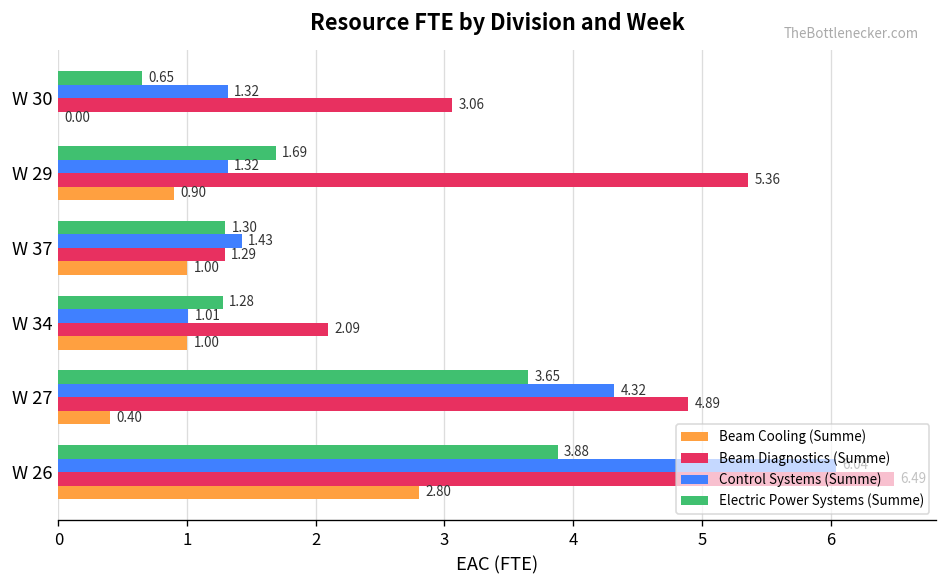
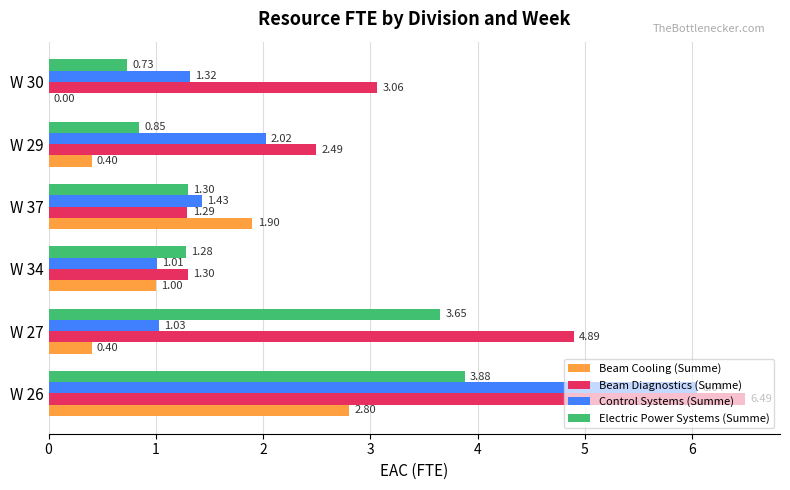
Electric Power Systems (Summe), W 30: 0.65 -> 0.73
Electric Power Systems (Summe), W 29: 1.69 -> 0.85
Control Systems (Summe), W 29: 1.32 -> 2.02
Beam Diagnostics (Summe), W 29: 5.36 -> 2.49
Beam Cooling (Summe), W 29: 0.90 -> 0.40
Beam Cooling (Summe), W 37: 1.00 -> 1.90
Beam Diagnostics (Summe), W 34: 2.09 -> 1.30
Control Systems (Summe), W 27: 4.32 -> 1.03
